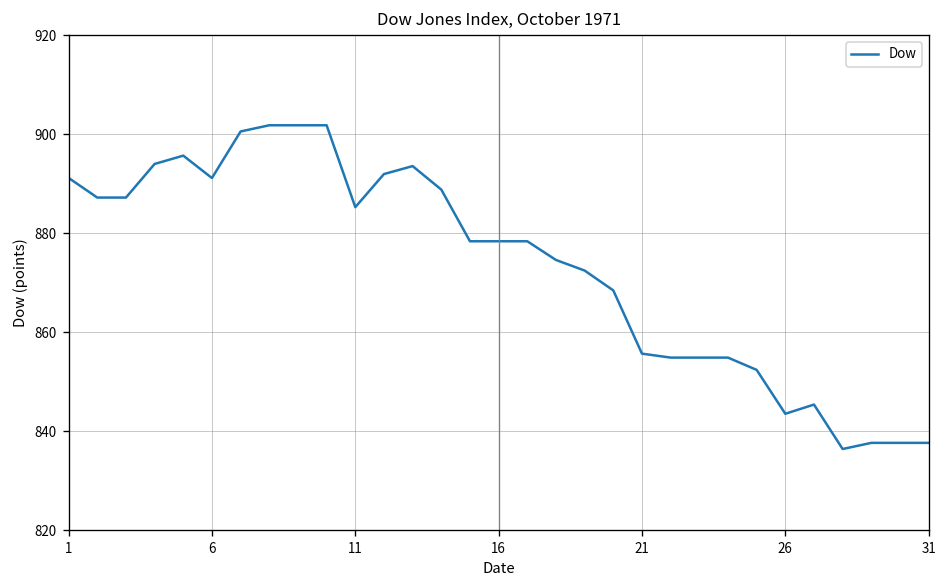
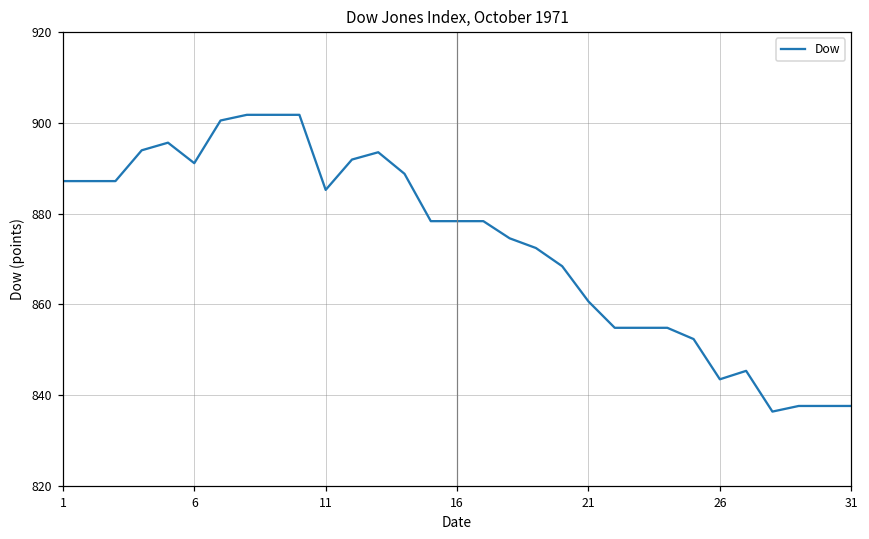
1: 891 -> 887
21: 856 -> 861
